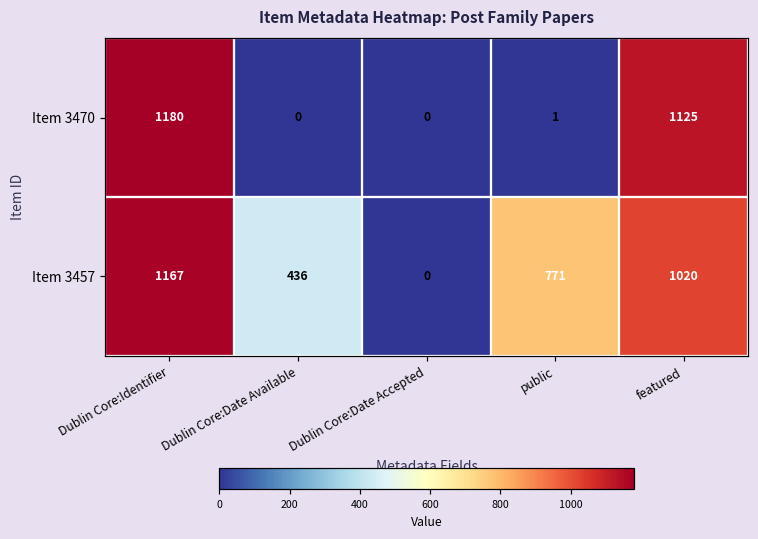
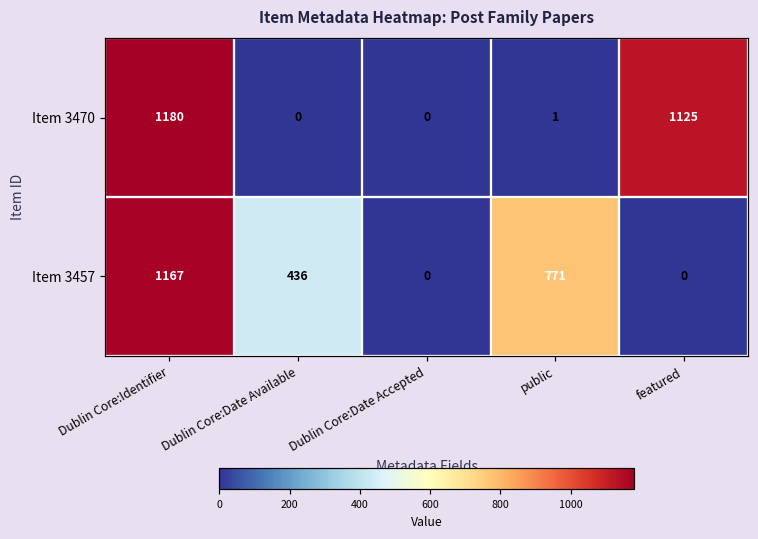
Item 3457, featured: 1020 -> 0
